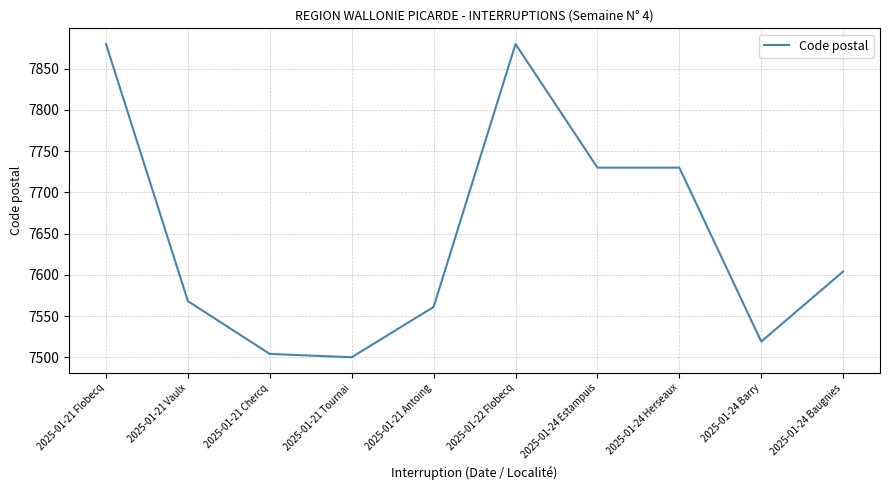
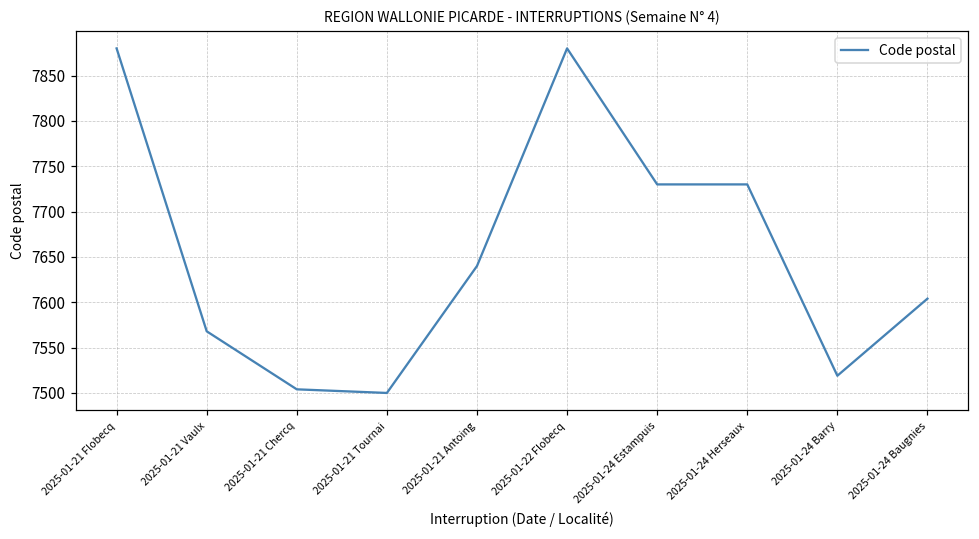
2025-01-21 Antoing: 7560 -> 7640
